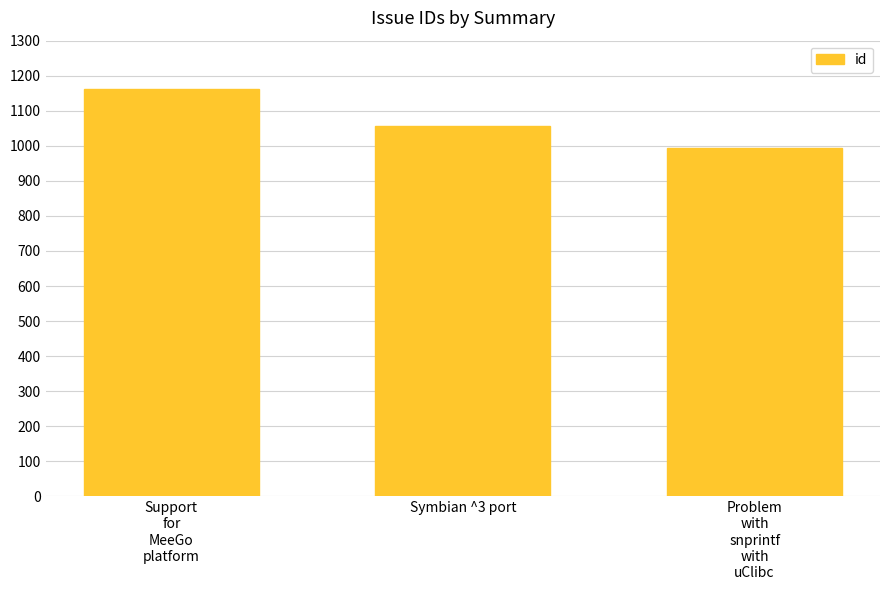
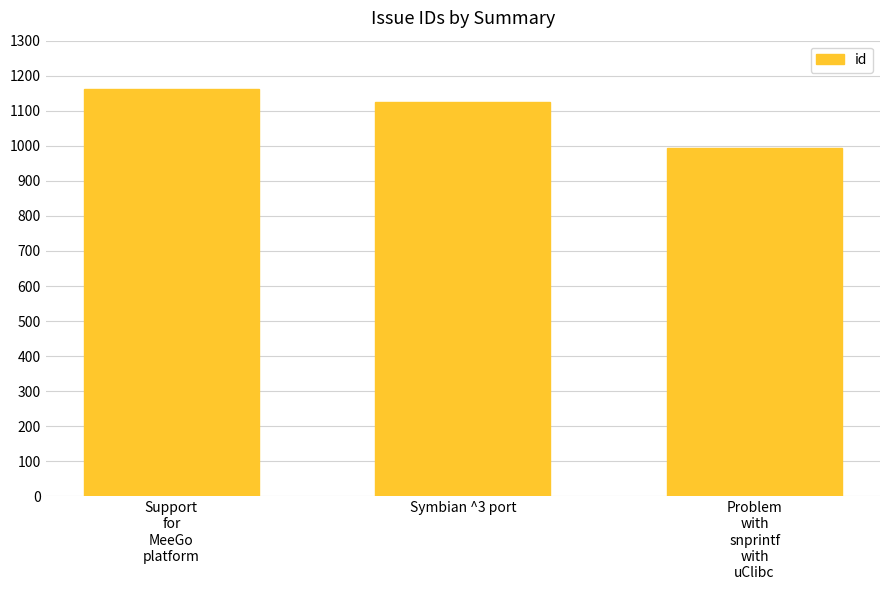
Symbian ^3 port: 1060 -> 1120
